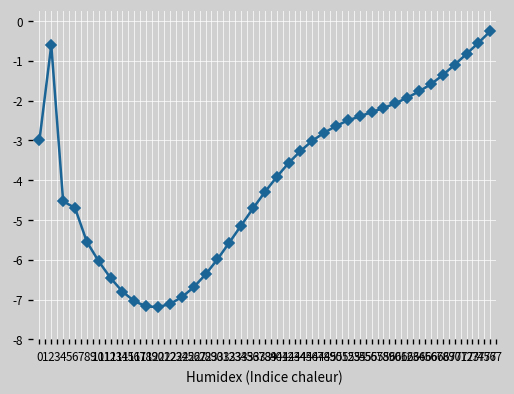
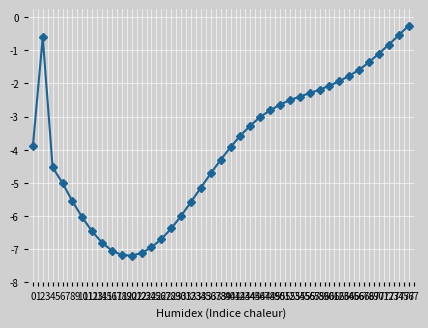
0: -3.0 -> -3.9
6: -4.7 -> -5.0
